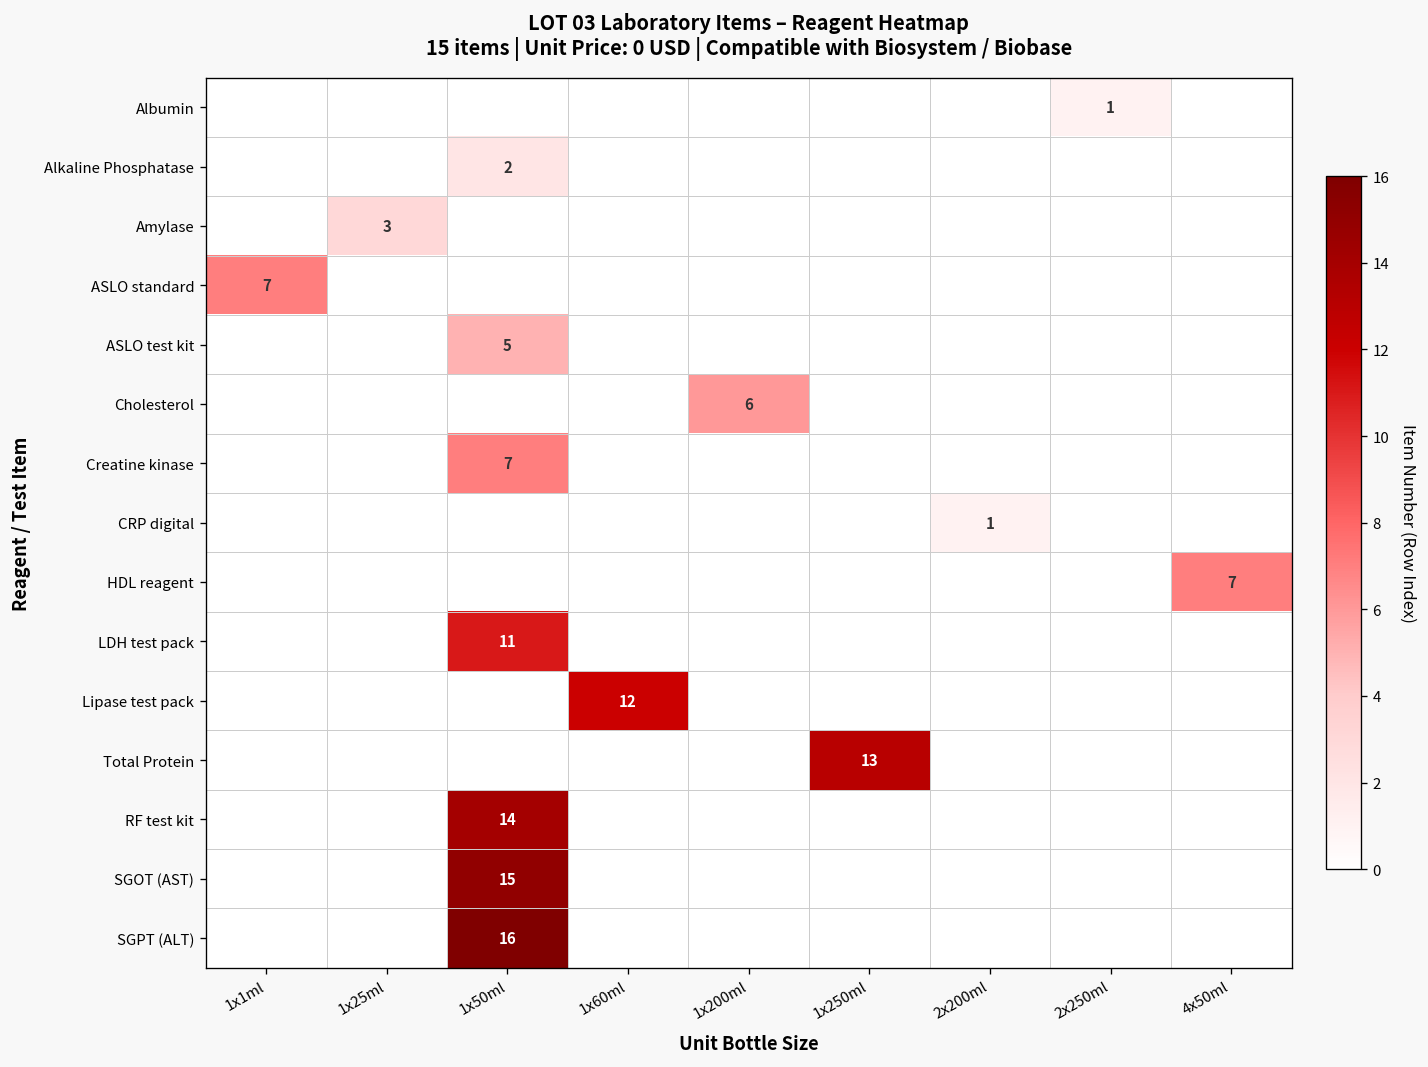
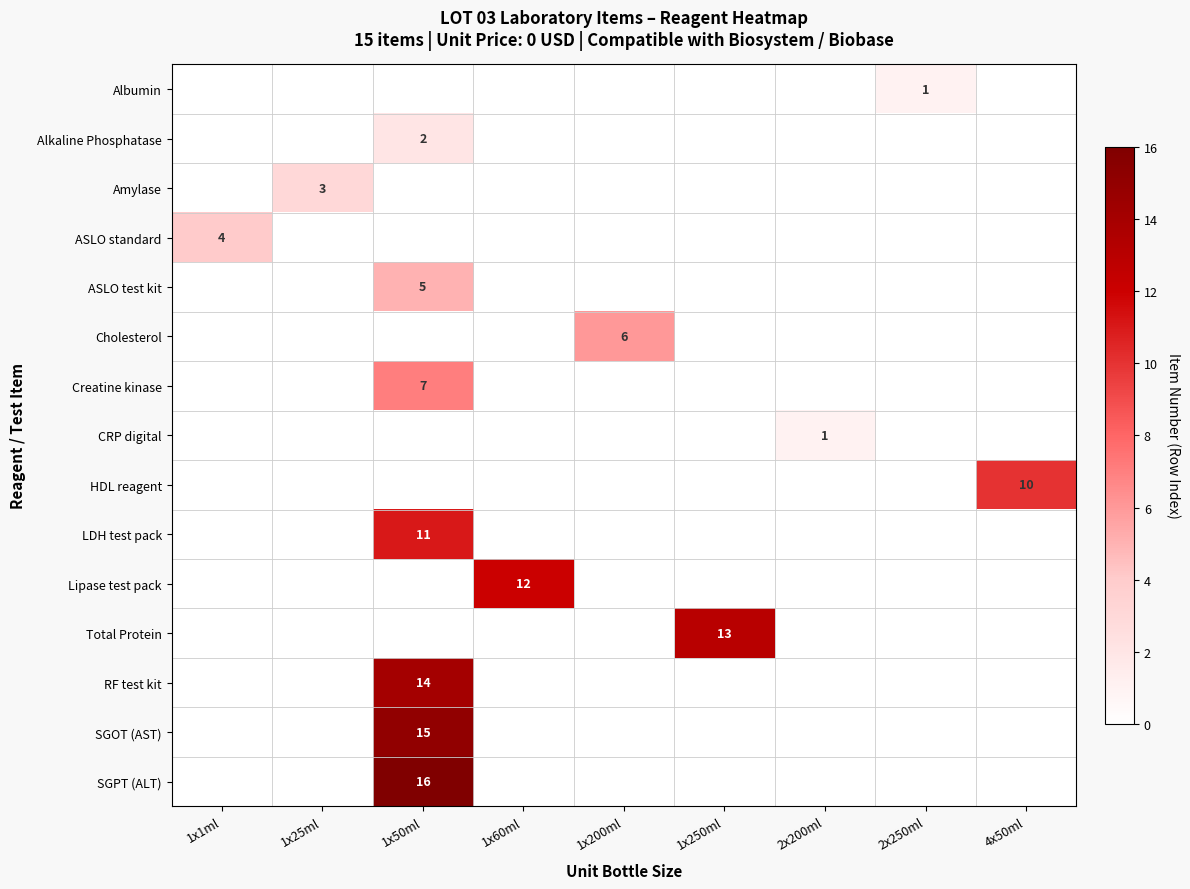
ASLO standard, 1x1ml: 7 -> 4
HDL reagent, 4x50ml: 7 -> 10
